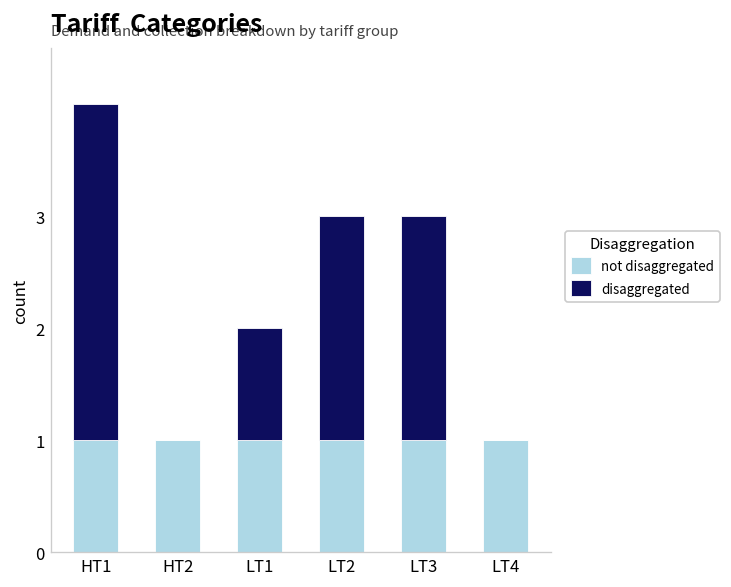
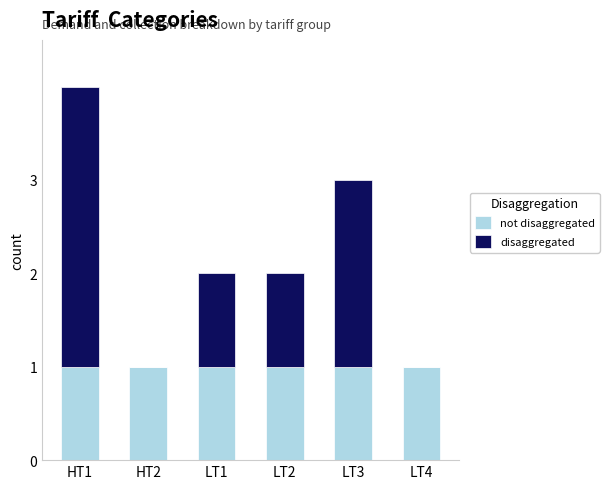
disaggregated, LT2: 2 -> 1
